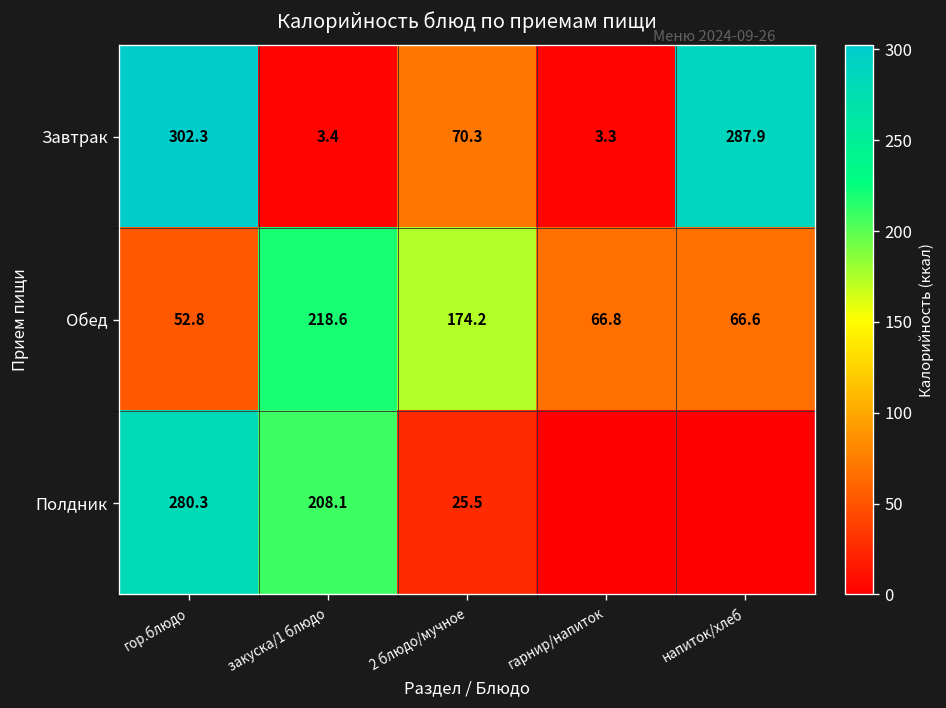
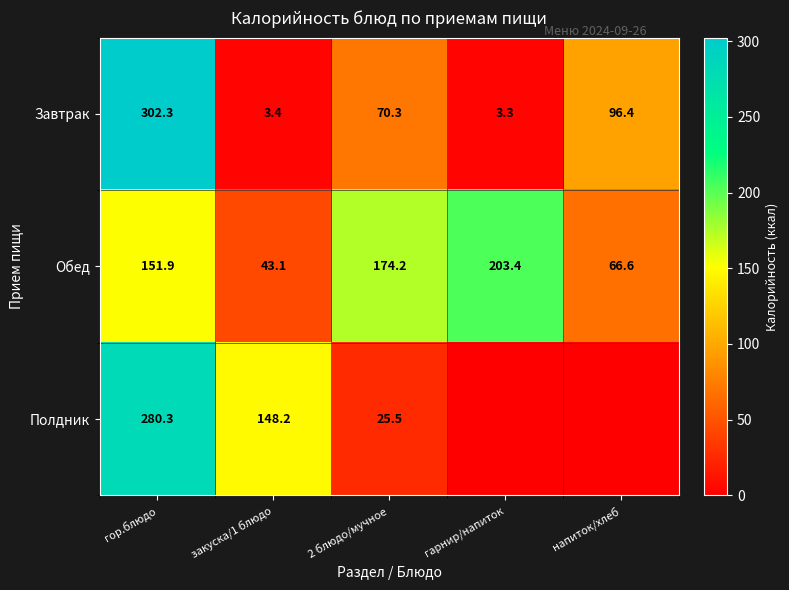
Завтрак, напиток/хлеб: 287.9 -> 96.4
Обед, гор.блюдо: 52.8 -> 151.9
Обед, закуска/1 блюдо: 218.6 -> 43.1
Обед, гарнир/напиток: 66.8 -> 203.4
Полдник, закуска/1 блюдо: 208.1 -> 148.2
